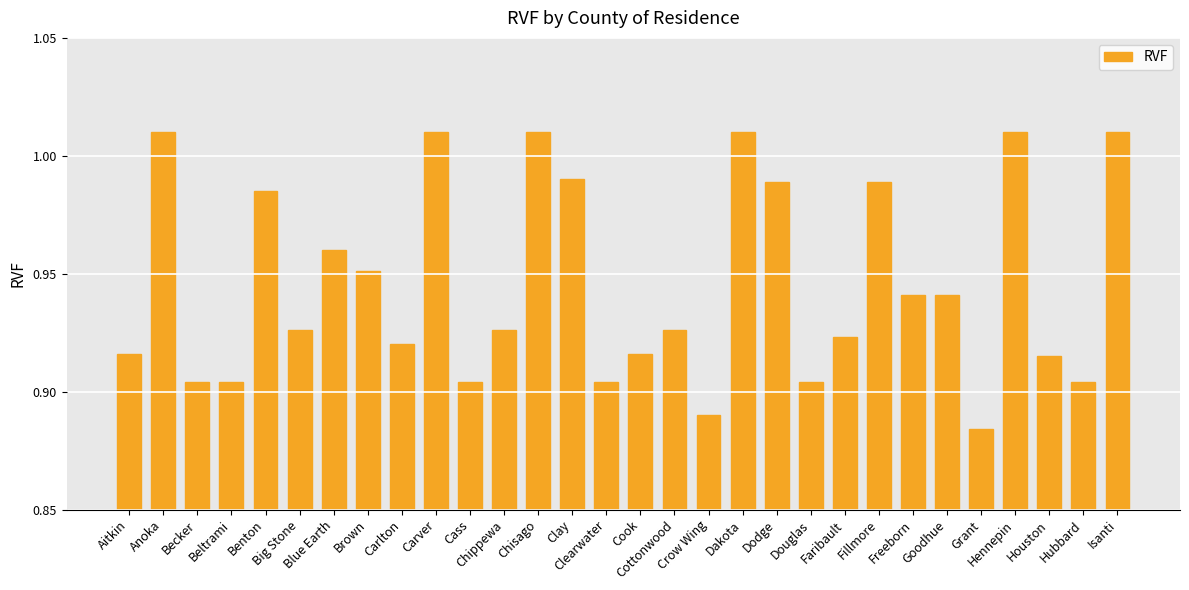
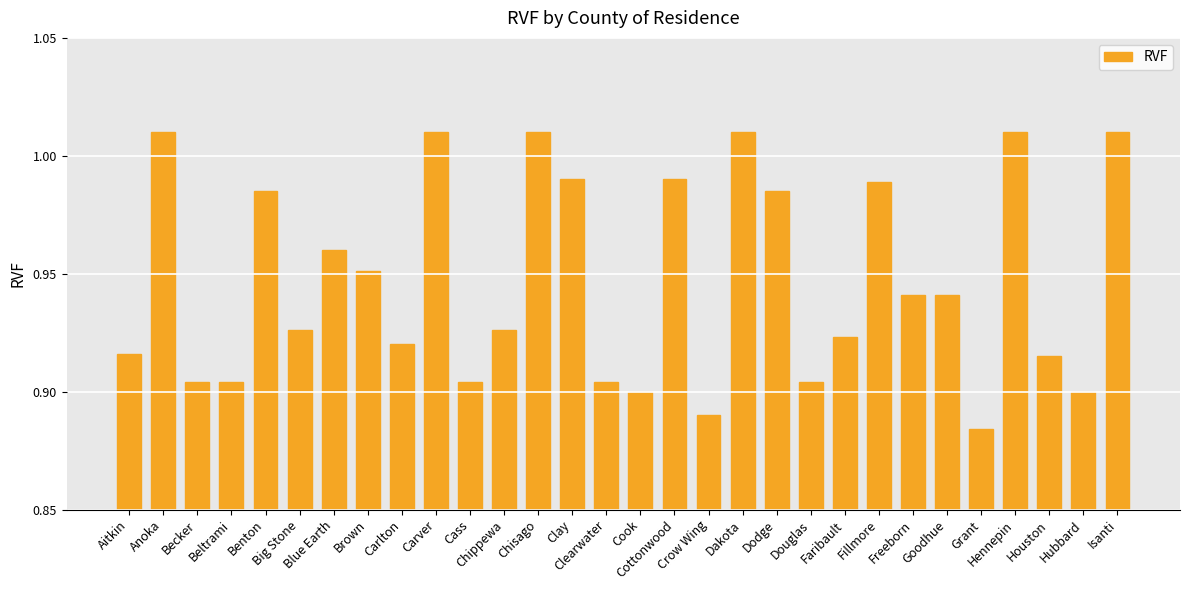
Cook: 0.916 -> 0.900
Cottonwood: 0.926 -> 0.990
Dodge: 0.989 -> 0.985
Hubbard: 0.904 -> 0.900
